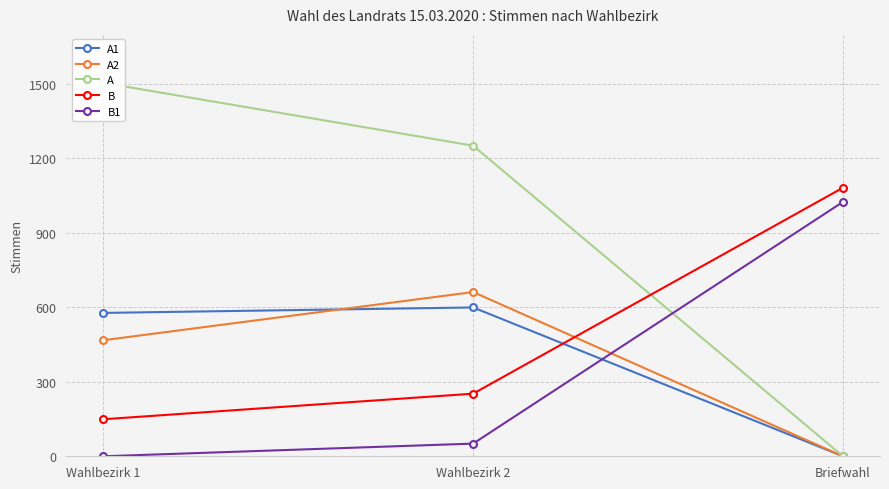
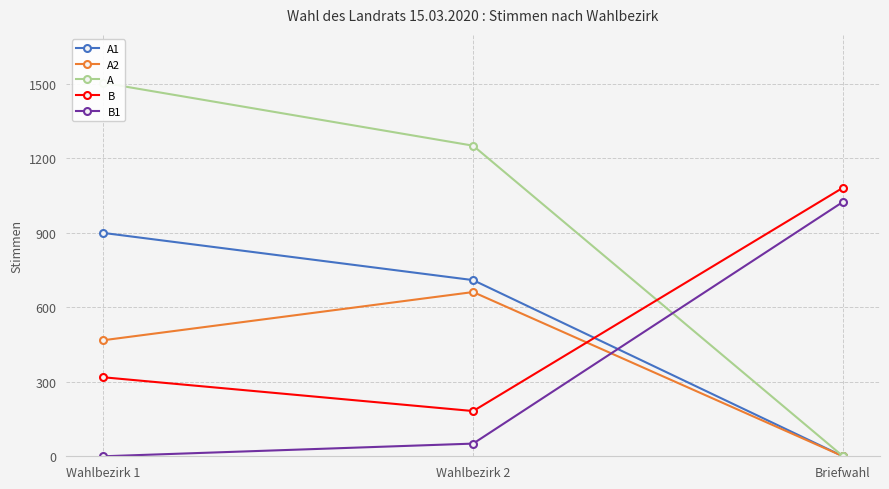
A1, Wahlbezirk 1: 580 -> 900
B, Wahlbezirk 1: 150 -> 320
A1, Wahlbezirk 2: 600 -> 710
B, Wahlbezirk 2: 250 -> 180
